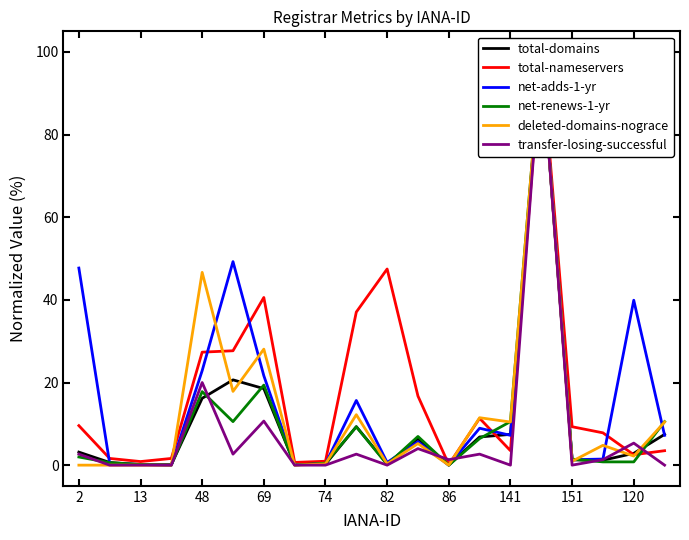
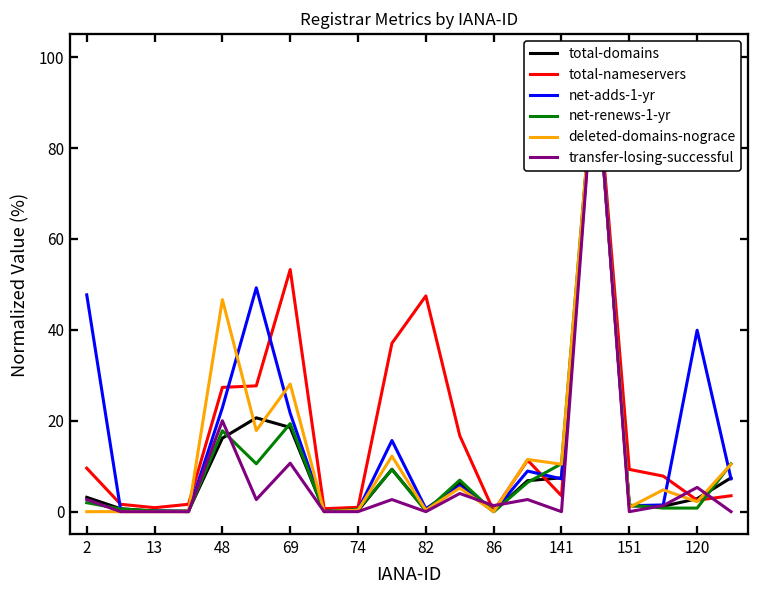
total-nameservers, 69: 41 -> 53
